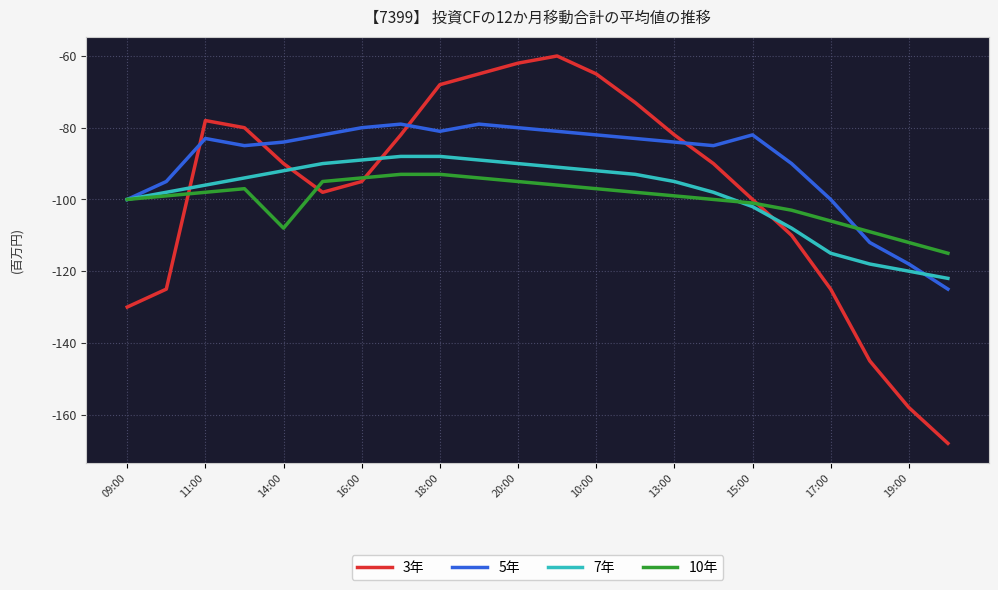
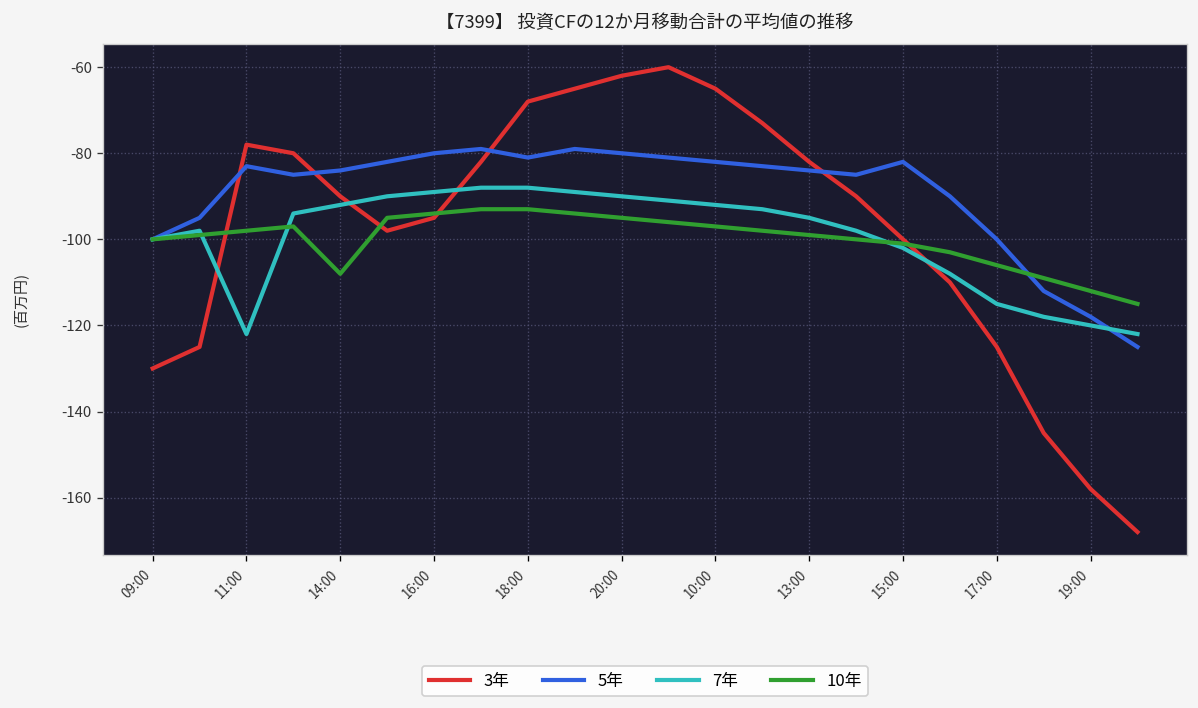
7年, 11:00: -96 -> -122
